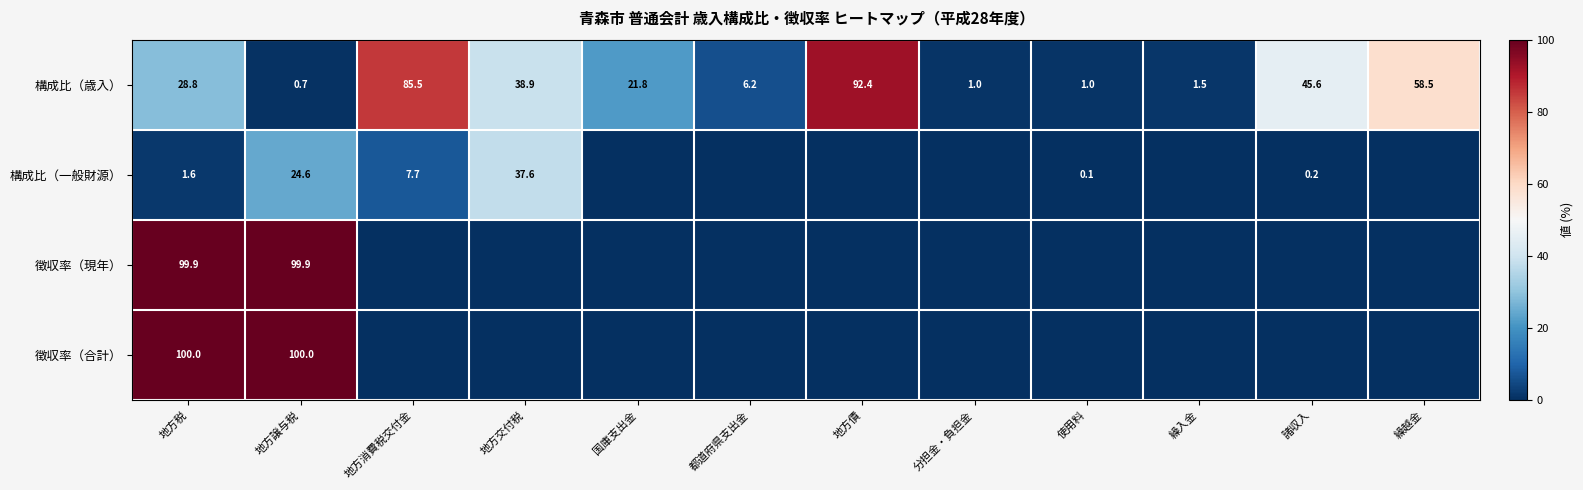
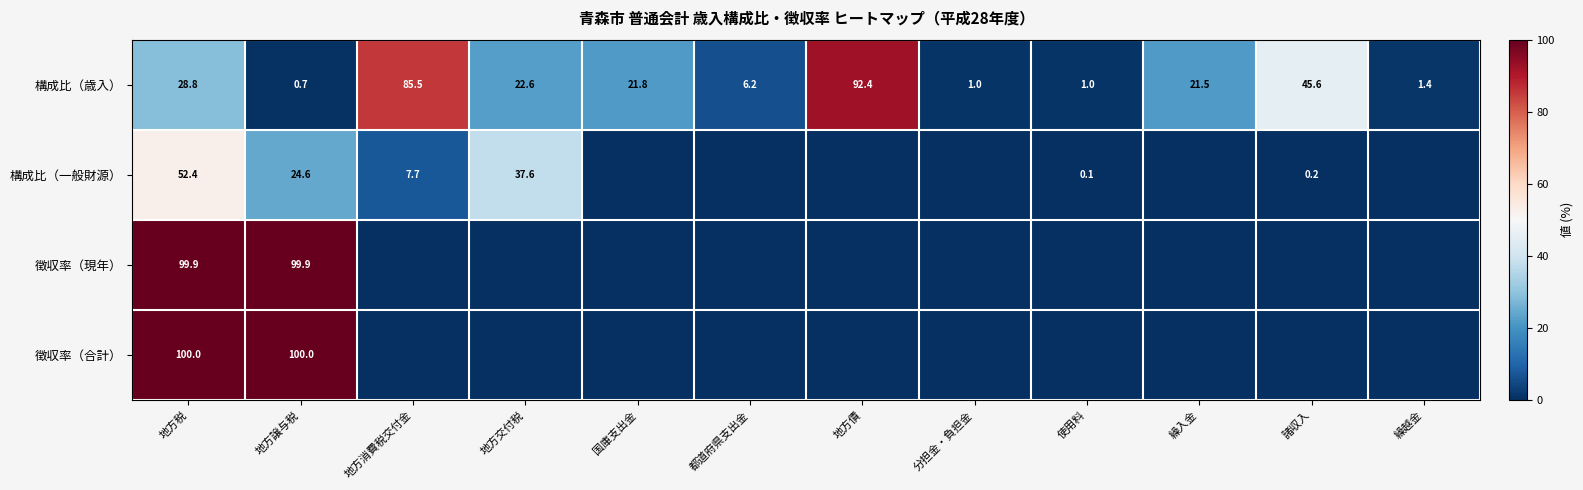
構成比（歳入）, 地方交付税: 38.9 -> 22.6
構成比（歳入）, 繰入金: 1.5 -> 21.5
構成比（歳入）, 繰越金: 58.5 -> 1.4
構成比（一般財源）, 地方税: 1.6 -> 52.4
